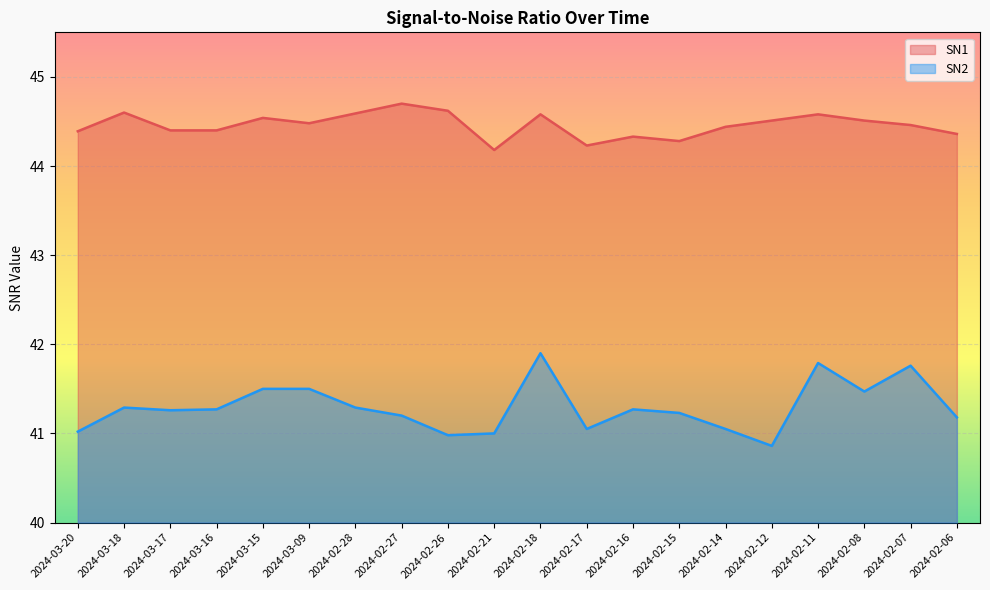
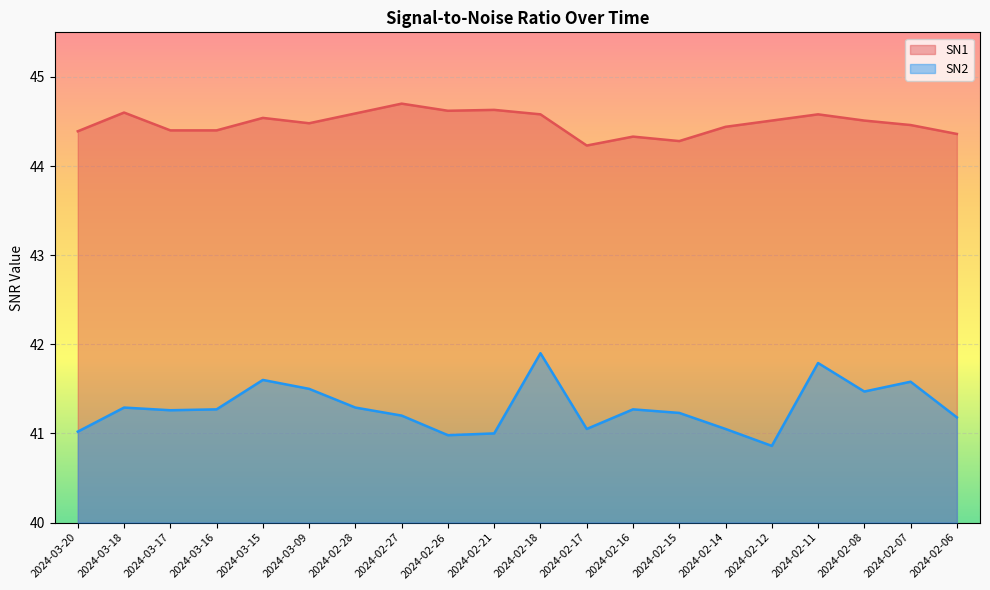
SN2, 2024-03-15: 41.5 -> 41.6
SN1, 2024-02-21: 44.2 -> 44.6
SN2, 2024-02-07: 41.8 -> 41.6
